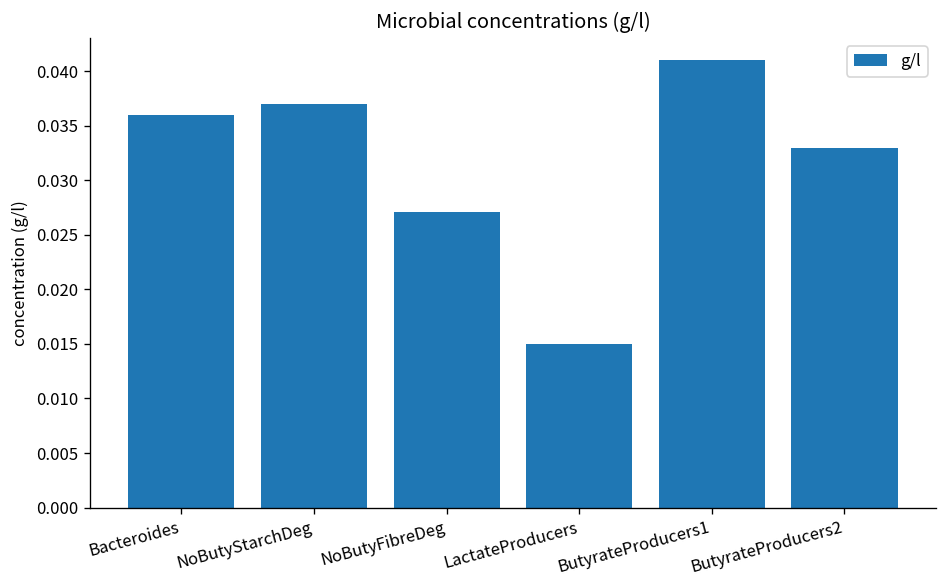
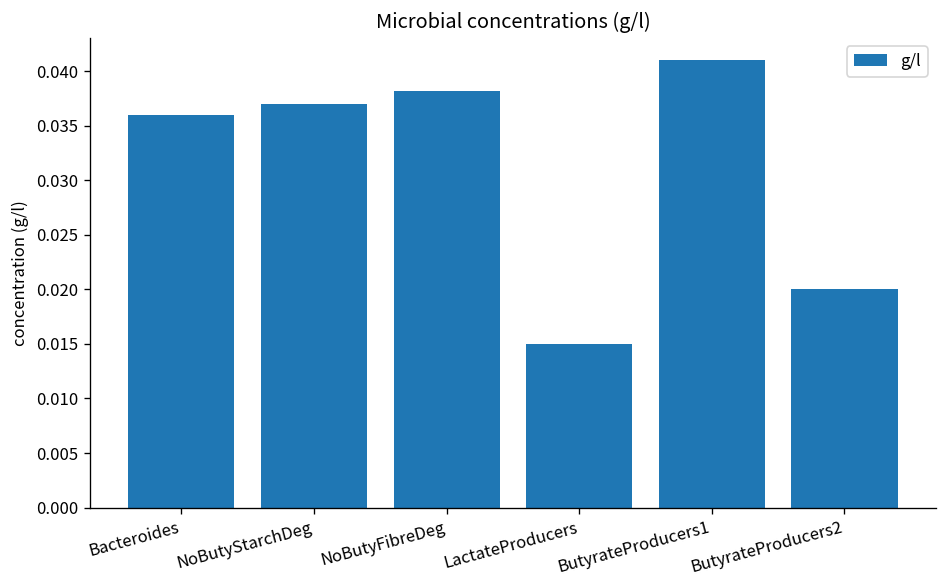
NoButyFibreDeg: 0.027 -> 0.038
ButyrateProducers2: 0.033 -> 0.020
